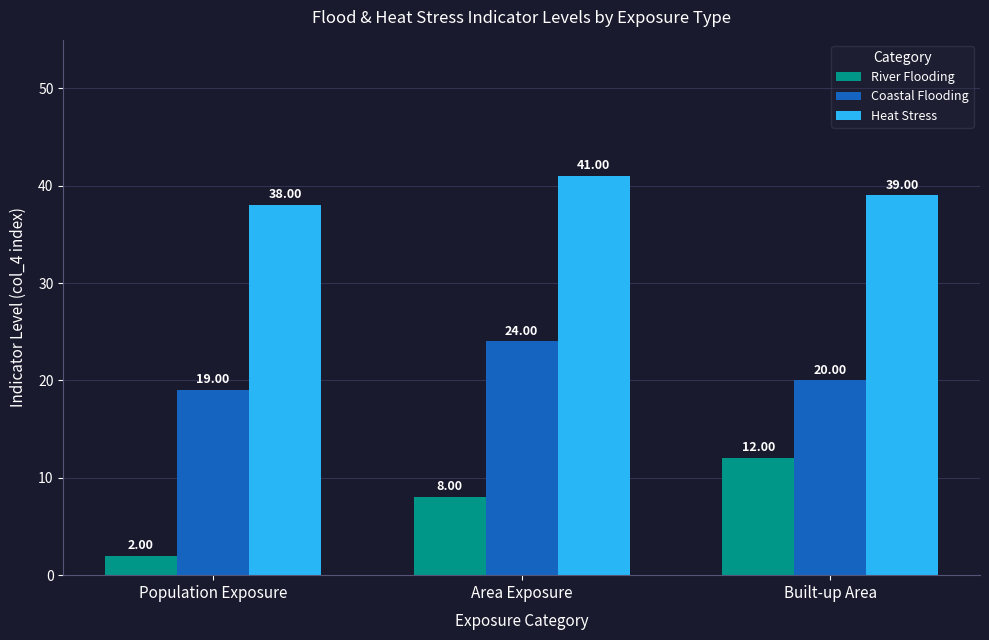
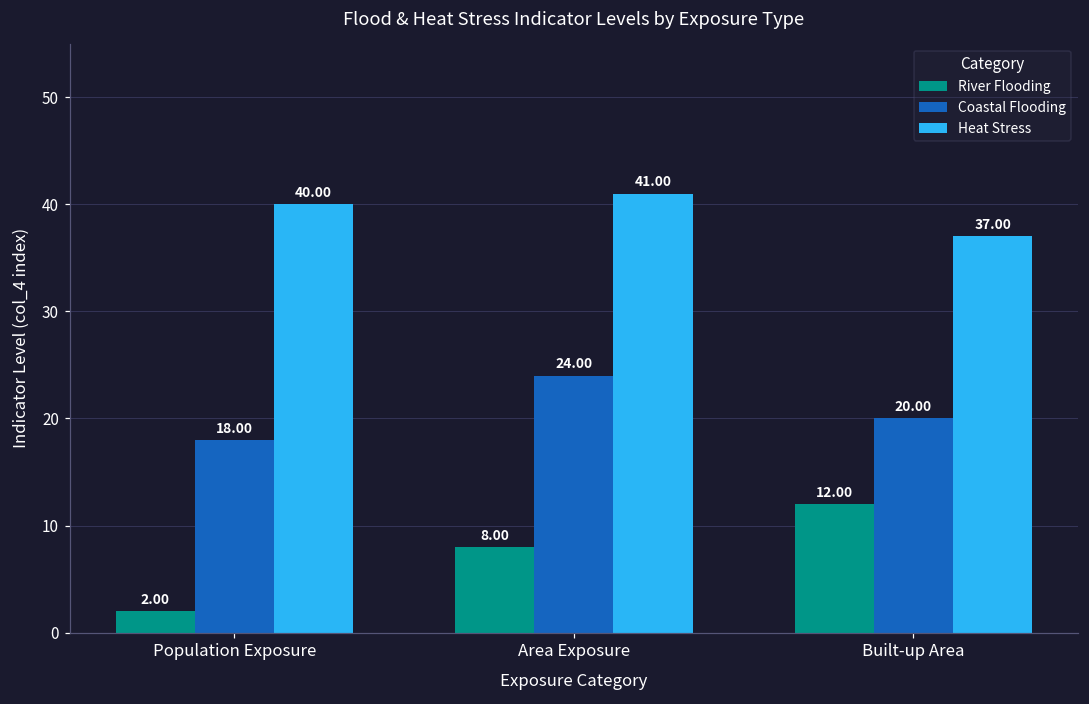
Coastal Flooding, Population Exposure: 19.00 -> 18.00
Heat Stress, Population Exposure: 38.00 -> 40.00
Heat Stress, Built-up Area: 39.00 -> 37.00
